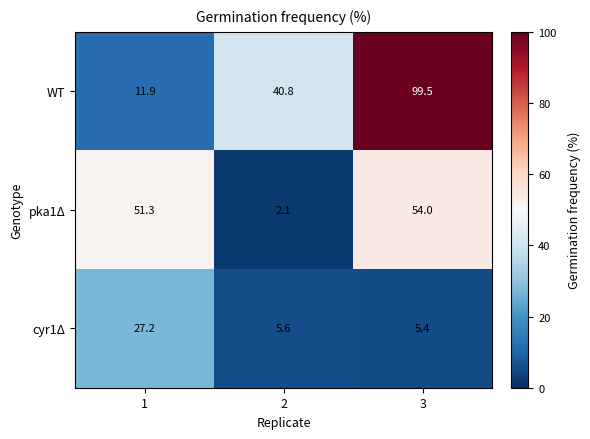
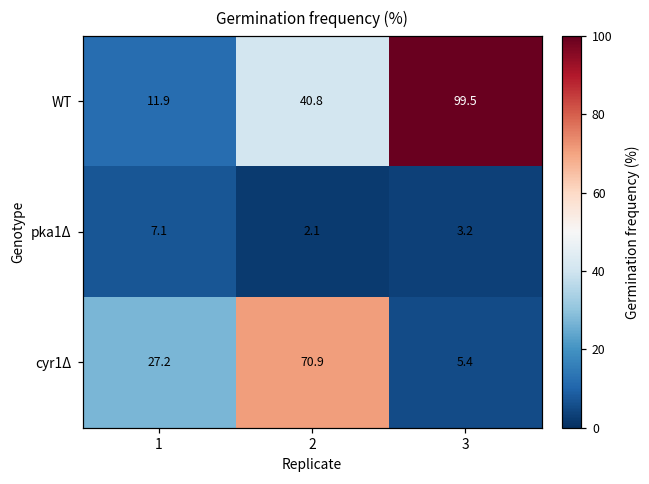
pka1Δ, 1: 51.3 -> 7.1
pka1Δ, 3: 54.0 -> 3.2
cyr1Δ, 2: 5.6 -> 70.9
